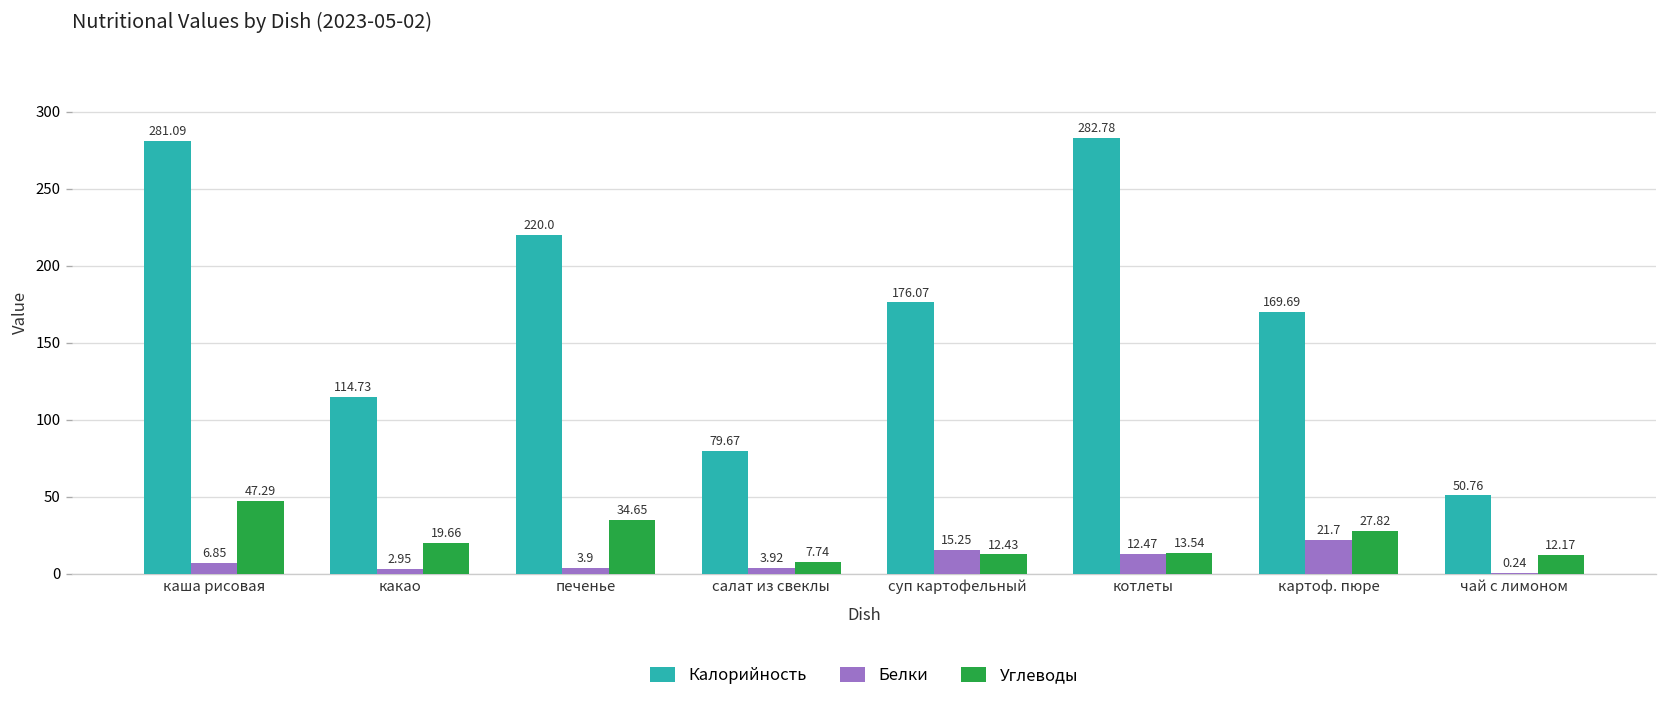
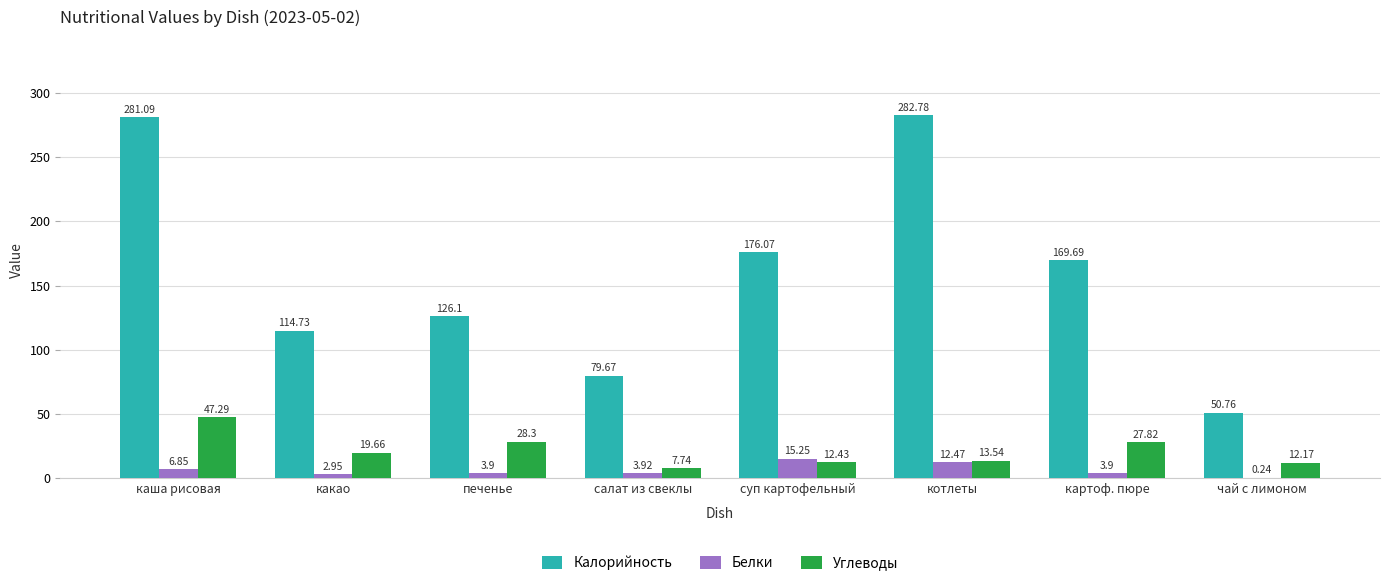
Калорийность, печенье: 220.0 -> 126.1
Углеводы, печенье: 34.65 -> 28.3
Белки, картоф. пюре: 21.7 -> 3.9
